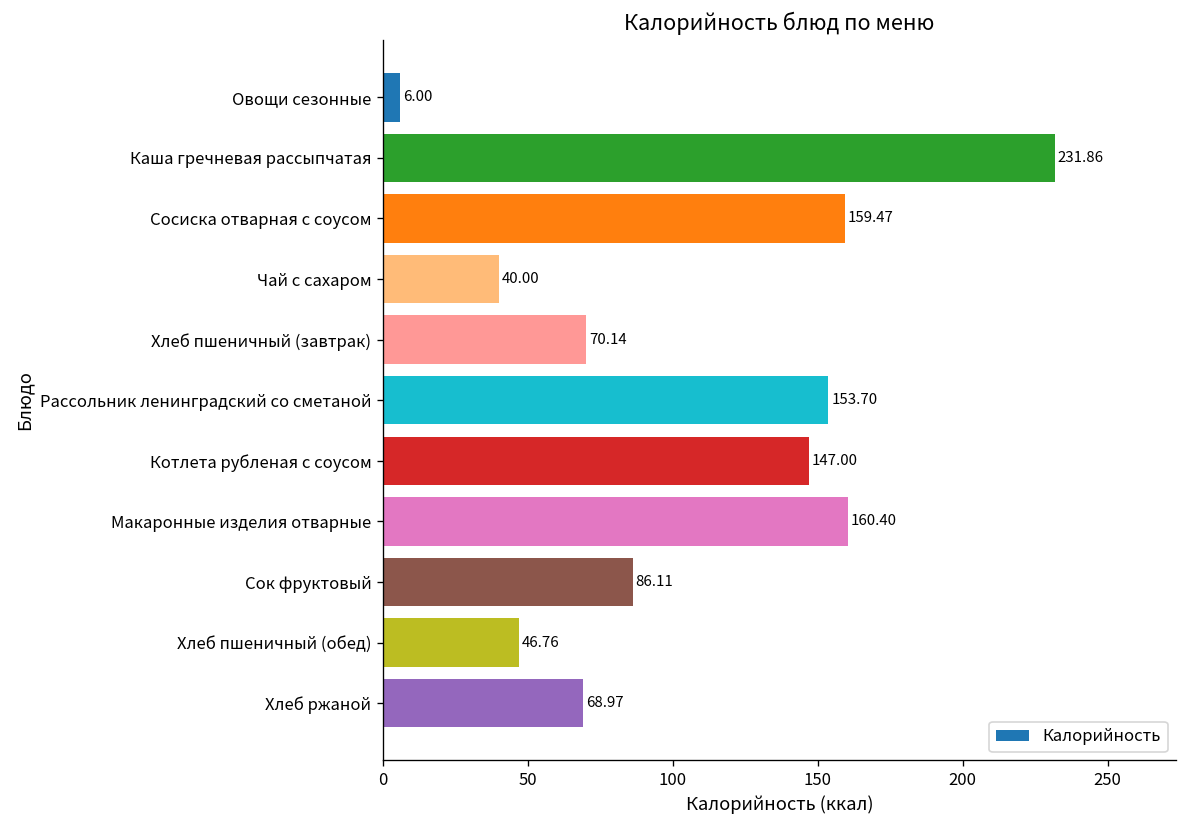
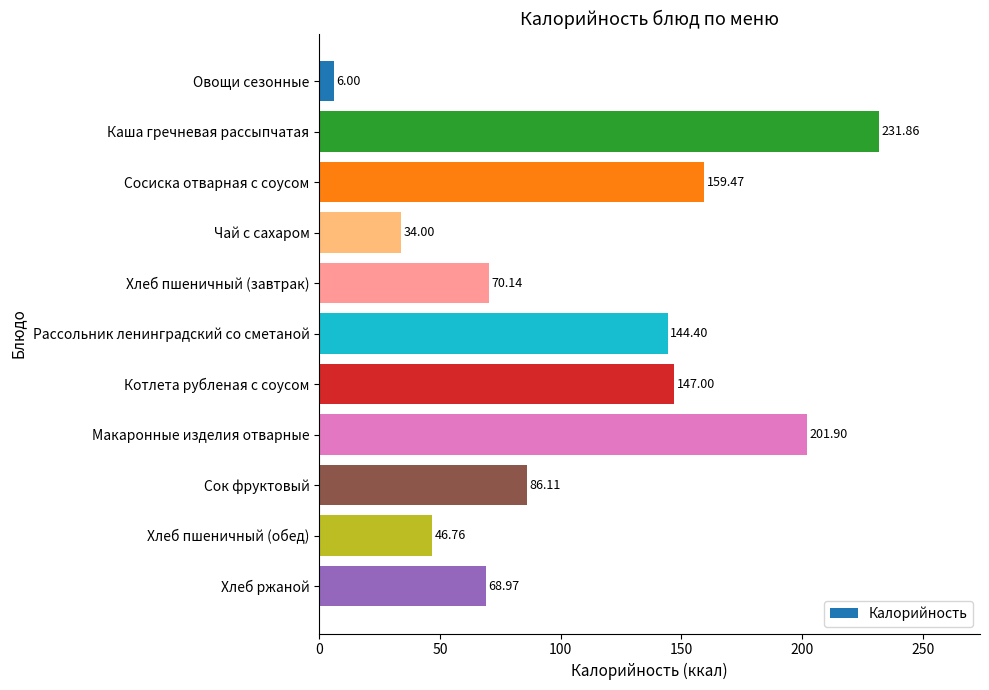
Чай с сахаром: 40.00 -> 34.00
Рассольник ленинградский со сметаной: 153.70 -> 144.40
Макаронные изделия отварные: 160.40 -> 201.90
